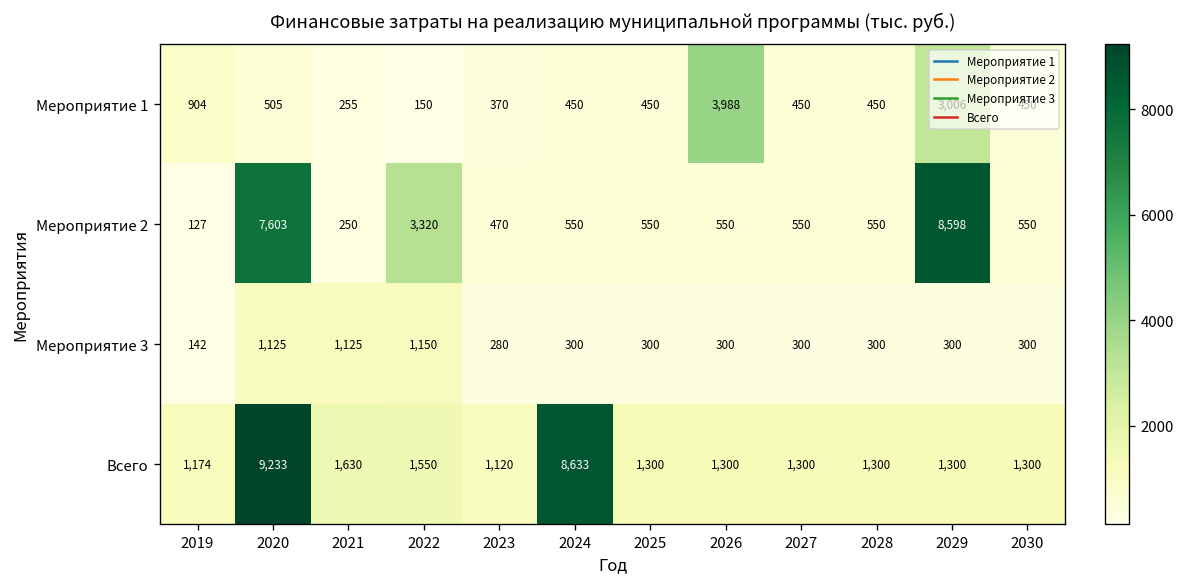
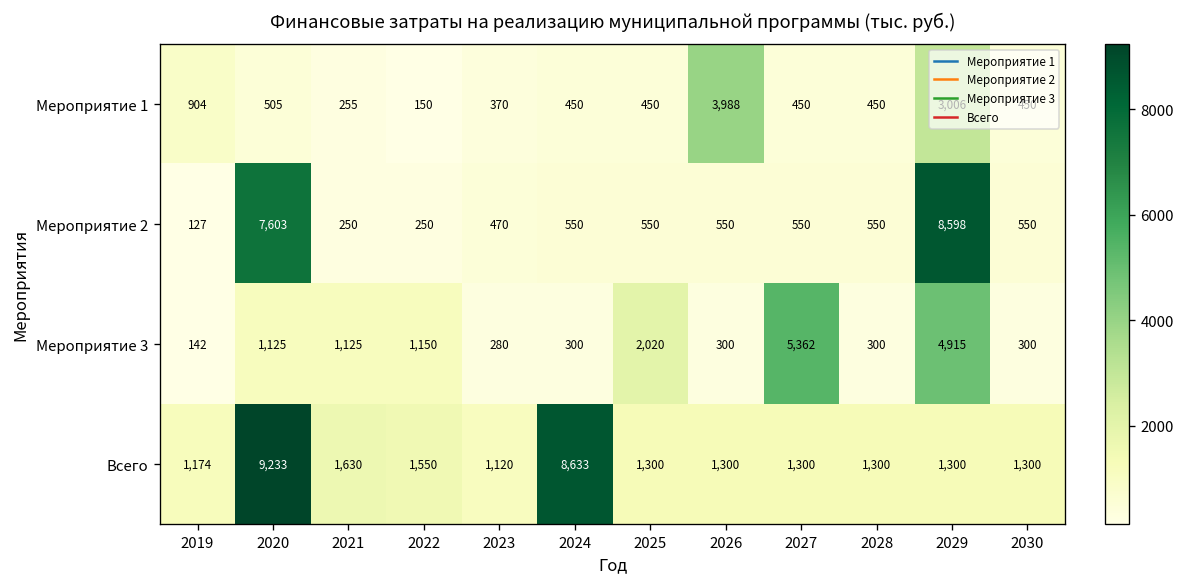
Мероприятие 2, 2022: 3,320 -> 250
Мероприятие 3, 2025: 300 -> 2,020
Мероприятие 3, 2027: 300 -> 5,362
Мероприятие 3, 2029: 300 -> 4,915
